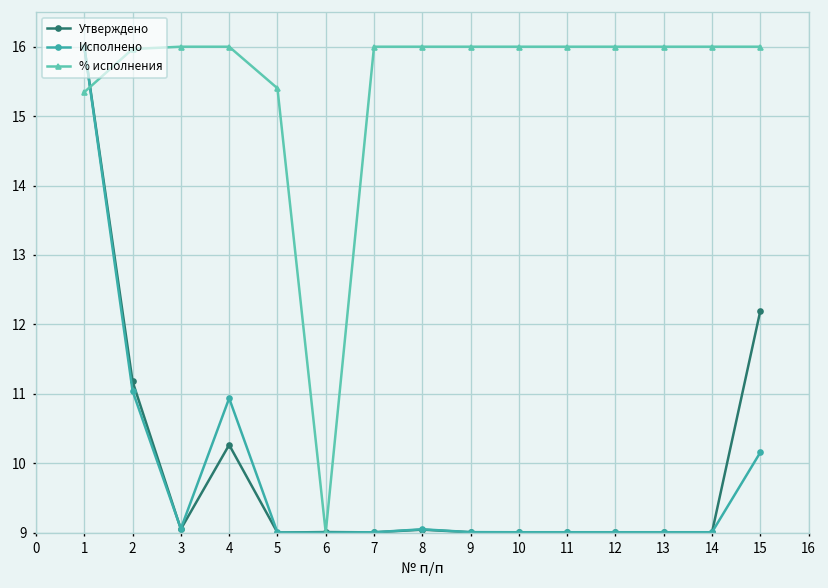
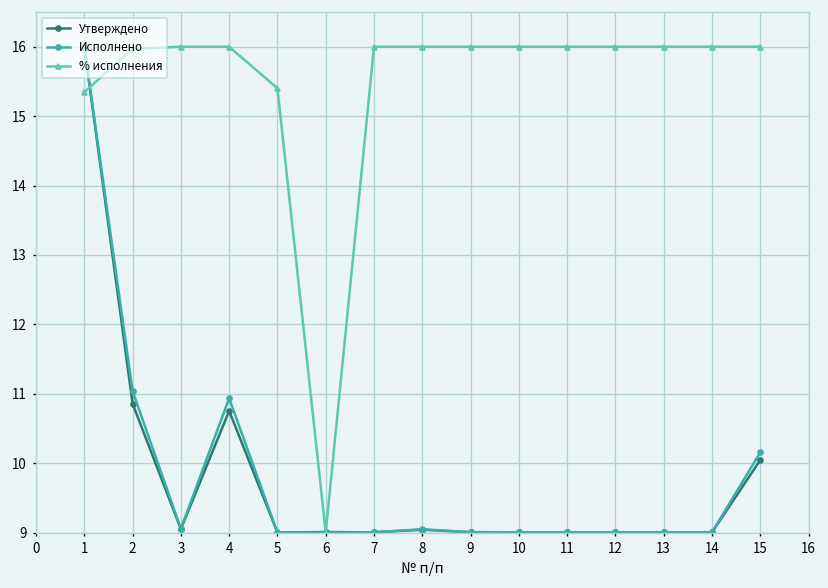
Утверждено, 2: 11.2 -> 10.9
Утверждено, 4: 10.3 -> 10.8
Утверждено, 15: 12.2 -> 10.0
